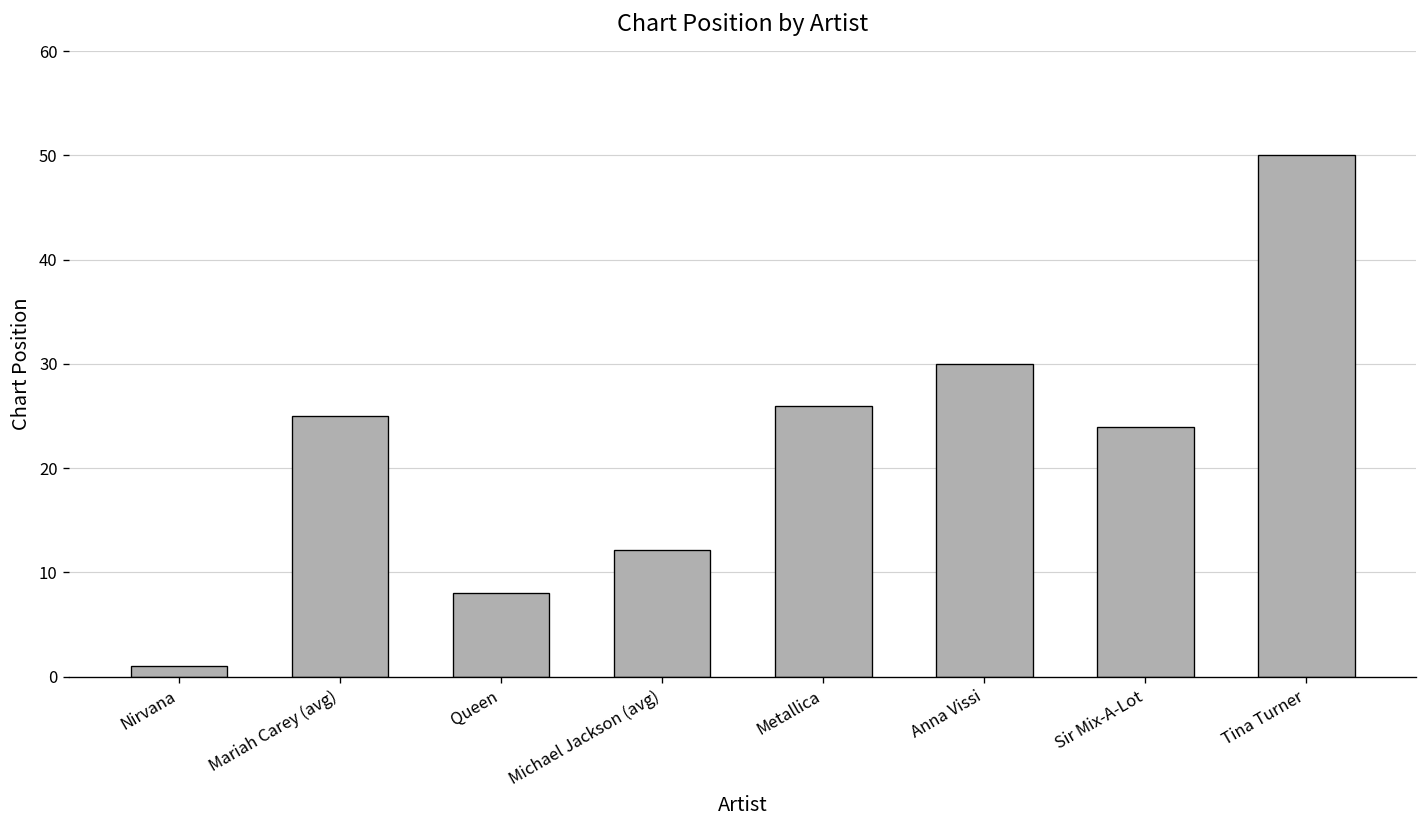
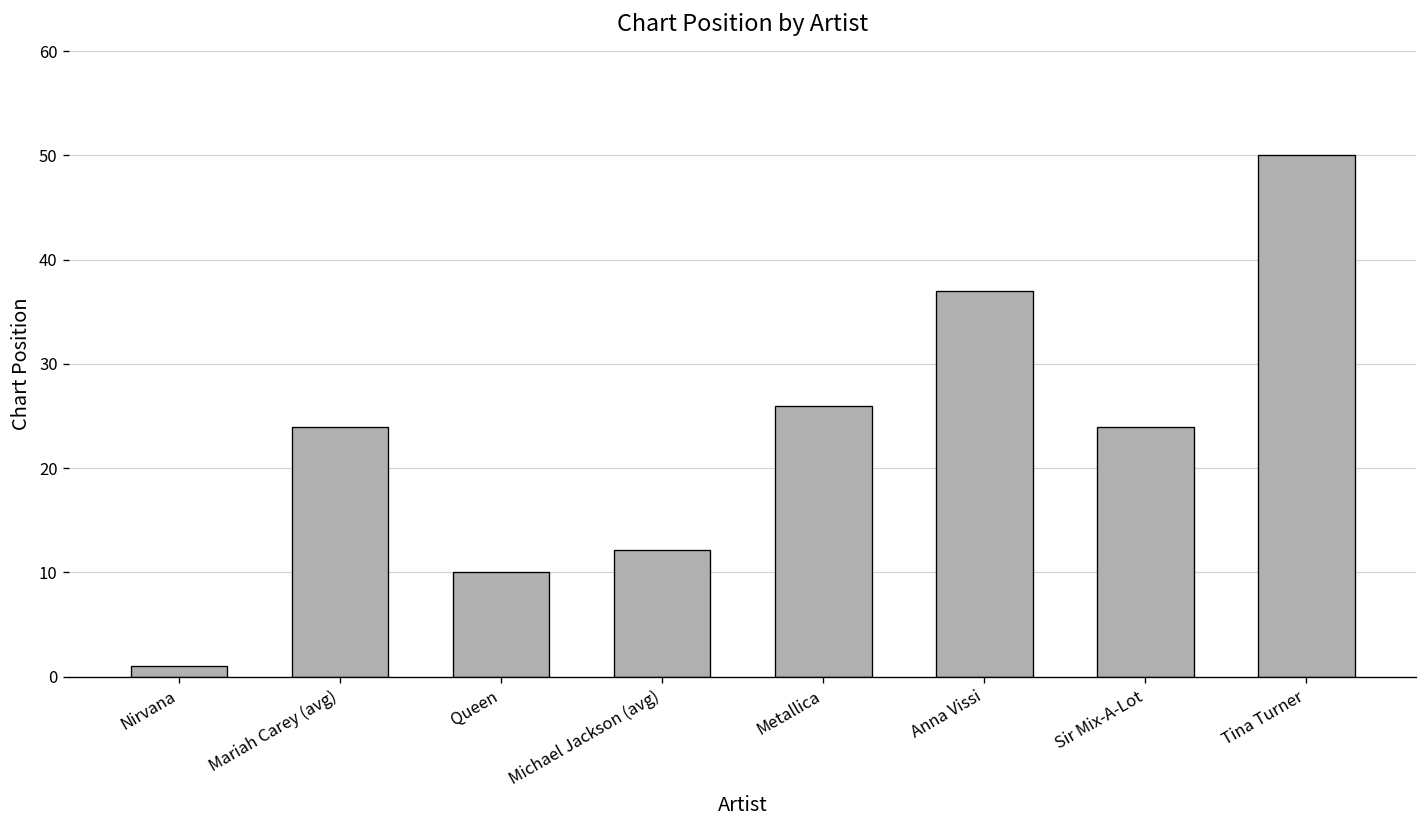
Mariah Carey (avg): 25 -> 24
Queen: 8 -> 10
Anna Vissi: 30 -> 37
